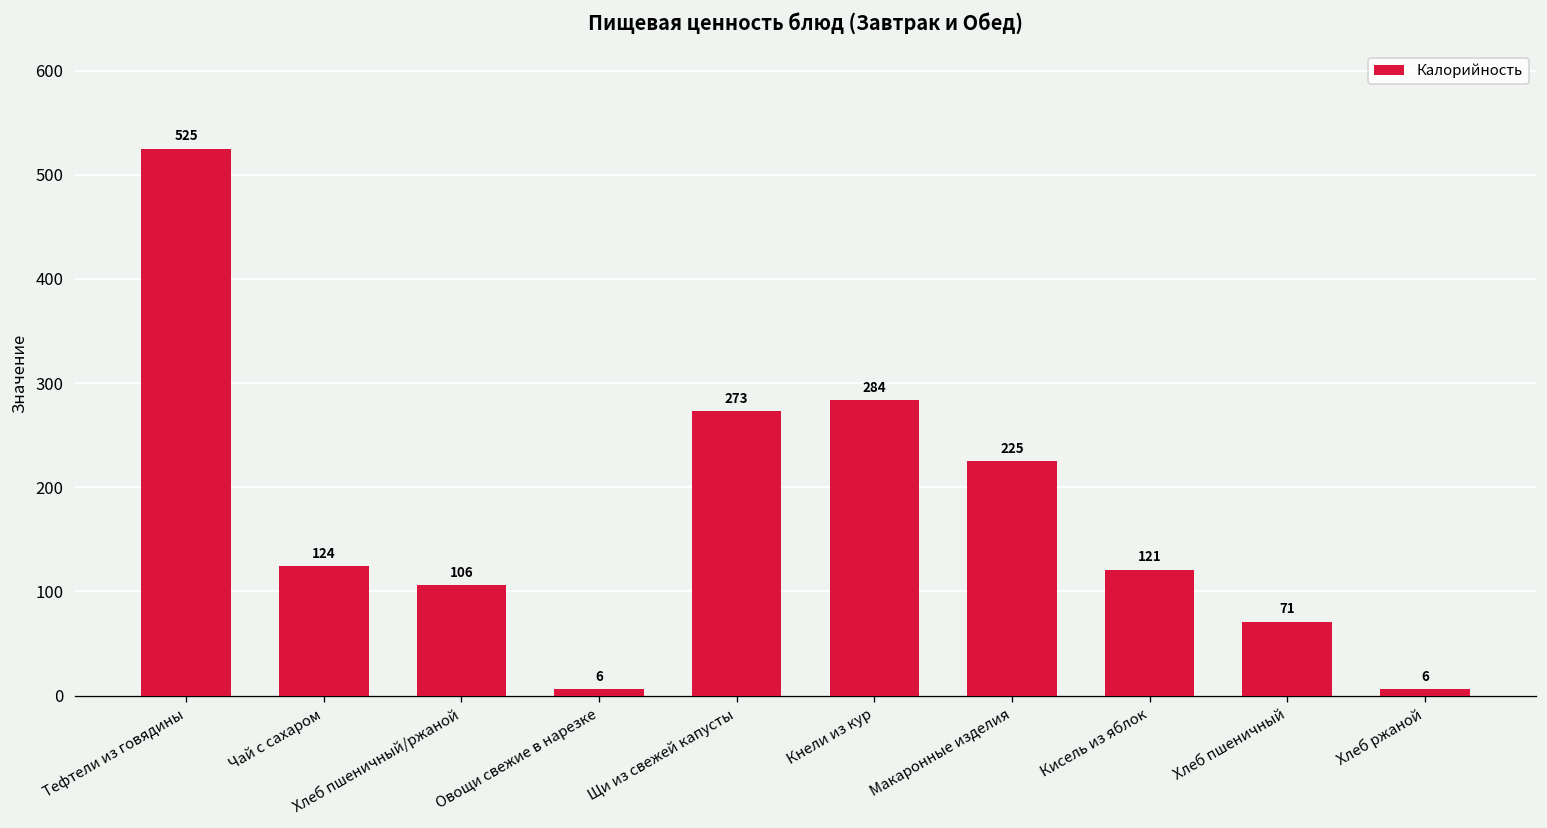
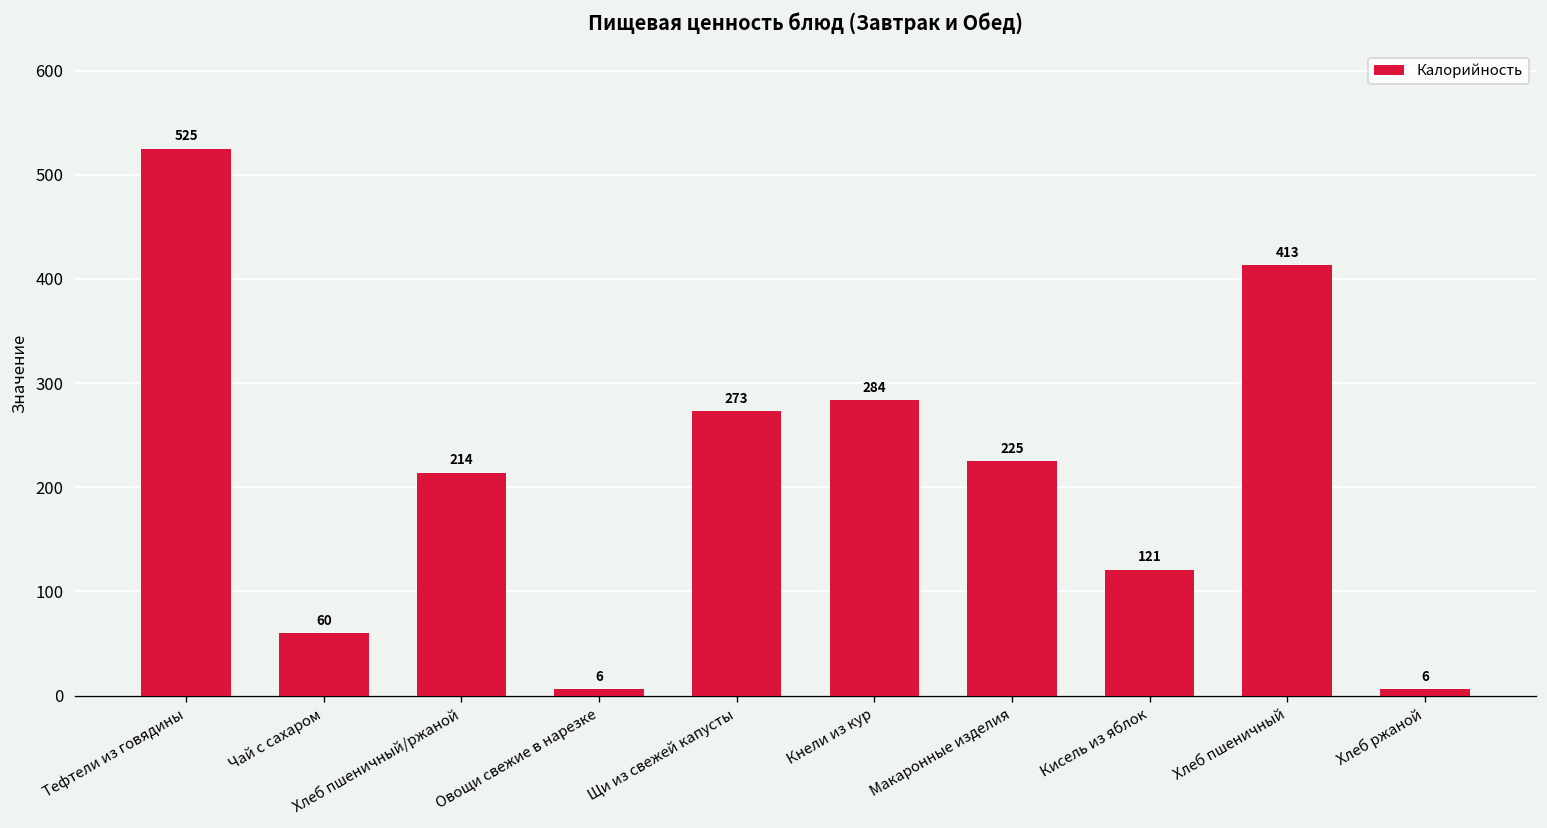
Чай с сахаром: 124 -> 60
Хлеб пшеничный/ржаной: 106 -> 214
Хлеб пшеничный: 71 -> 413
